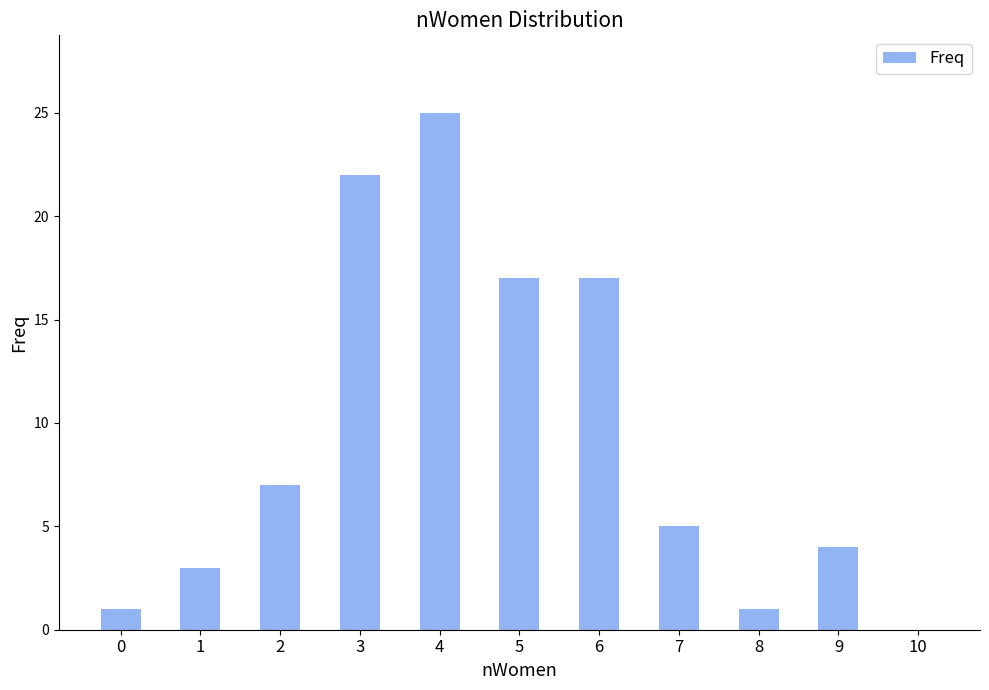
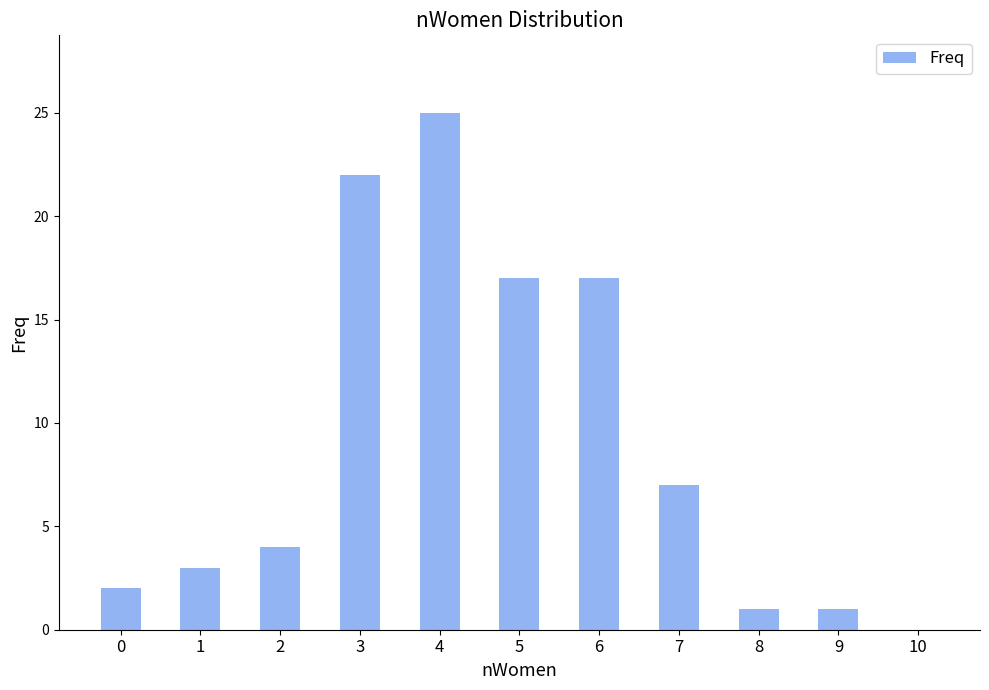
0: 1 -> 2
2: 7 -> 4
7: 5 -> 7
9: 4 -> 1
